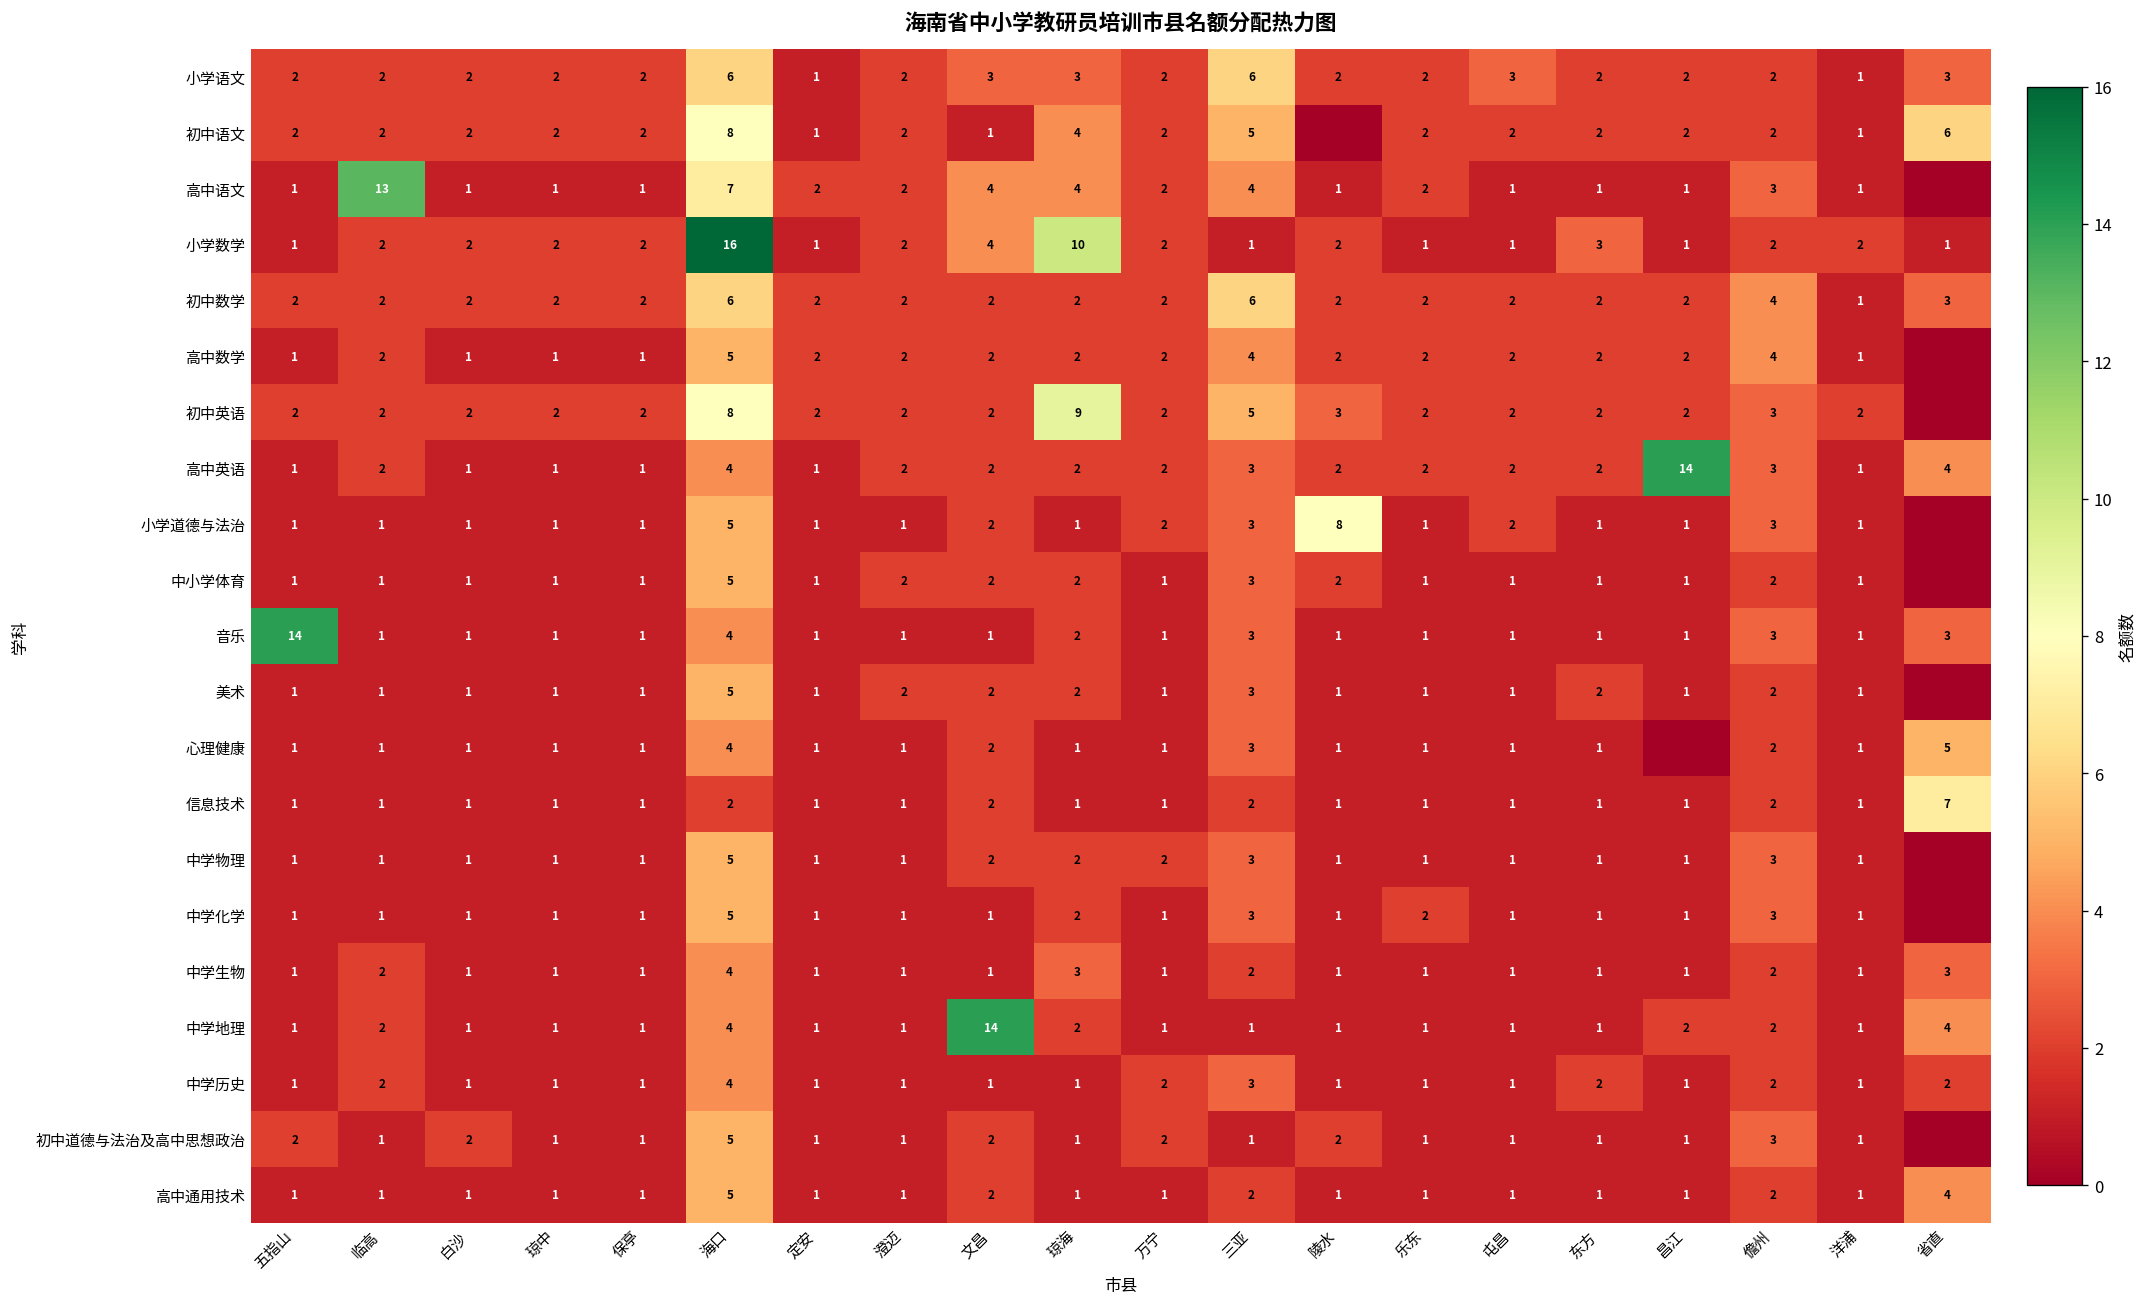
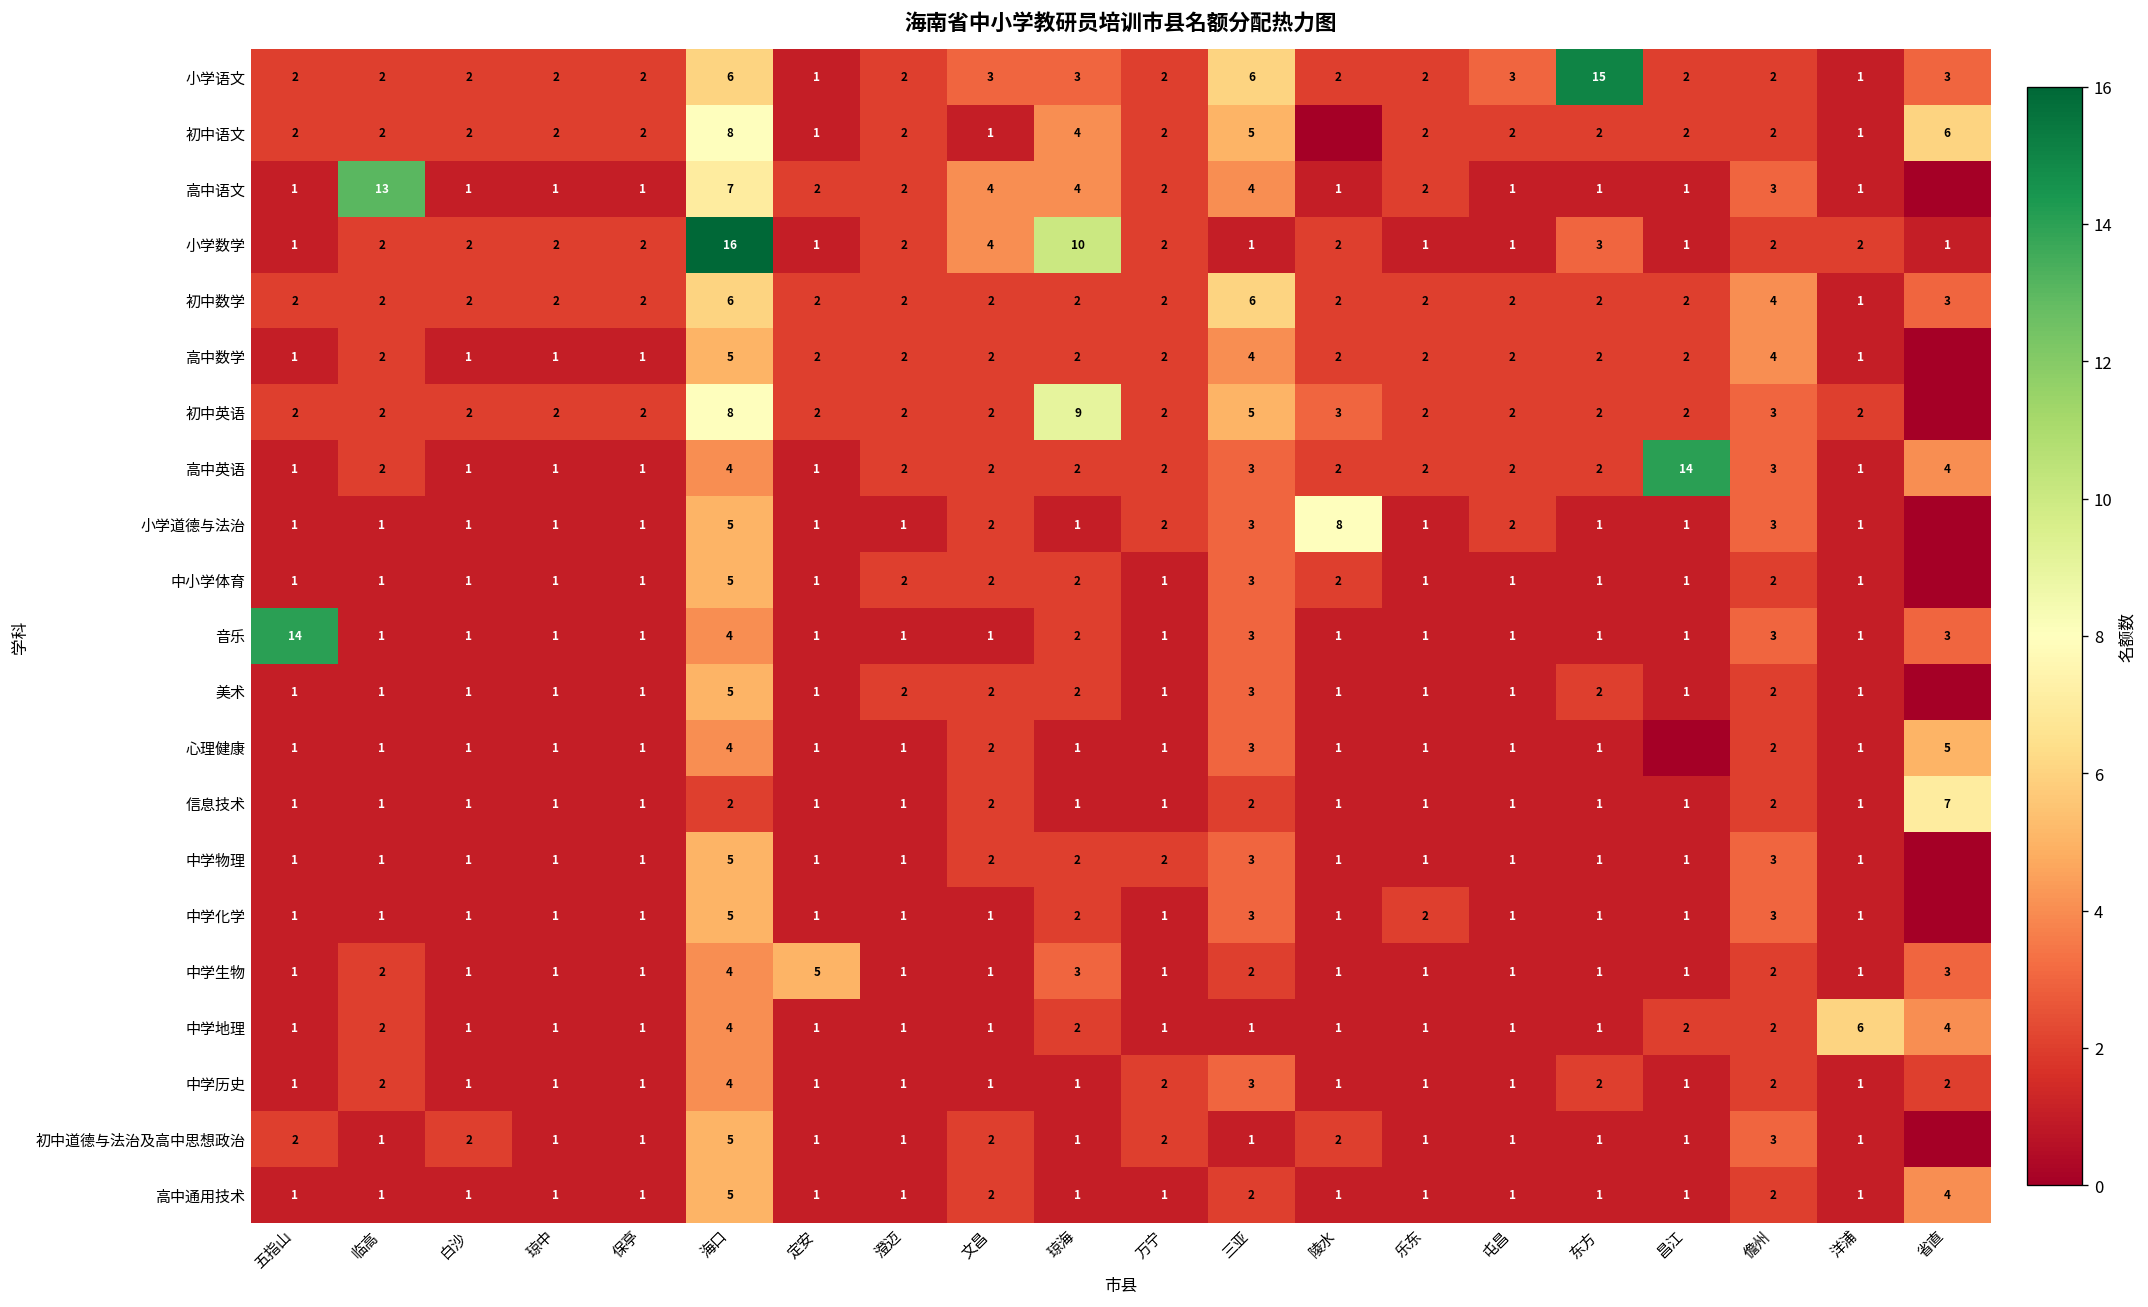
小学语文, 东方: 2 -> 15
中学生物, 定安: 1 -> 5
中学地理, 文昌: 14 -> 1
中学地理, 洋浦: 1 -> 6
